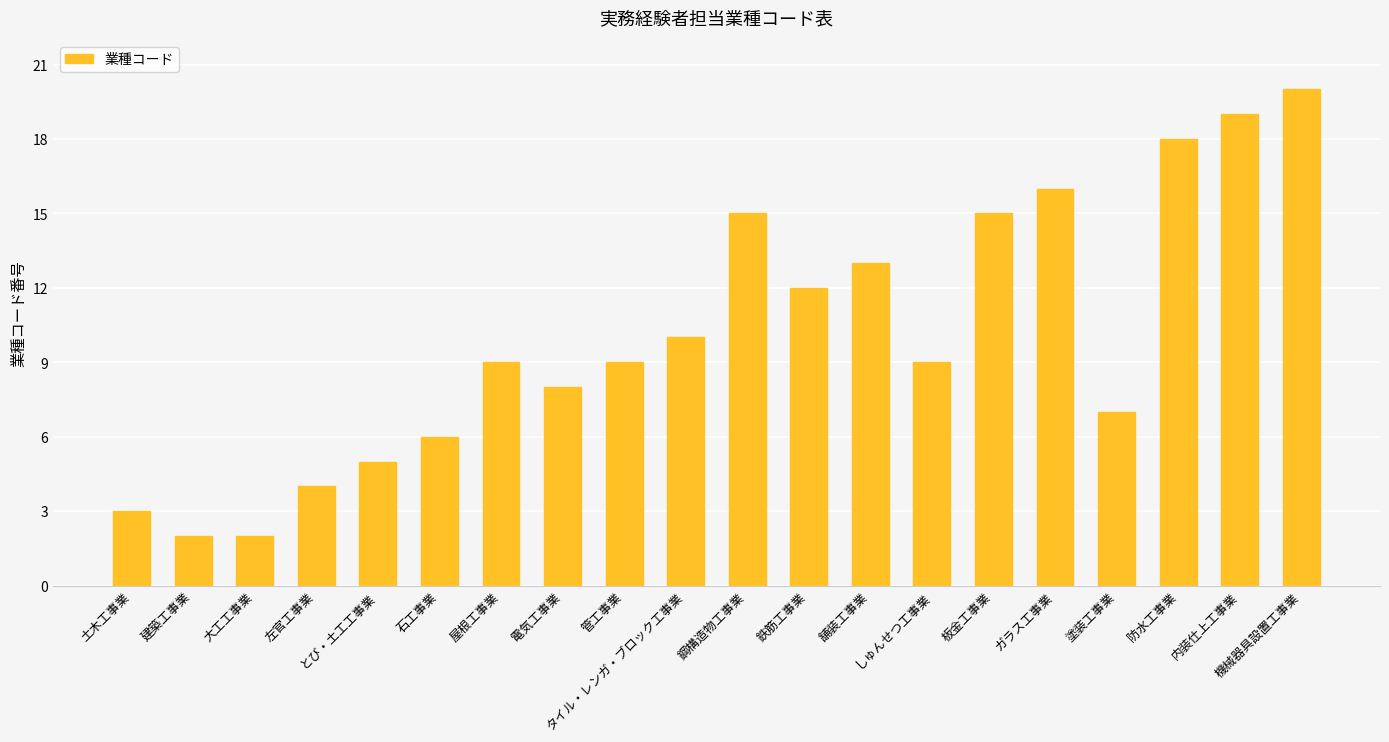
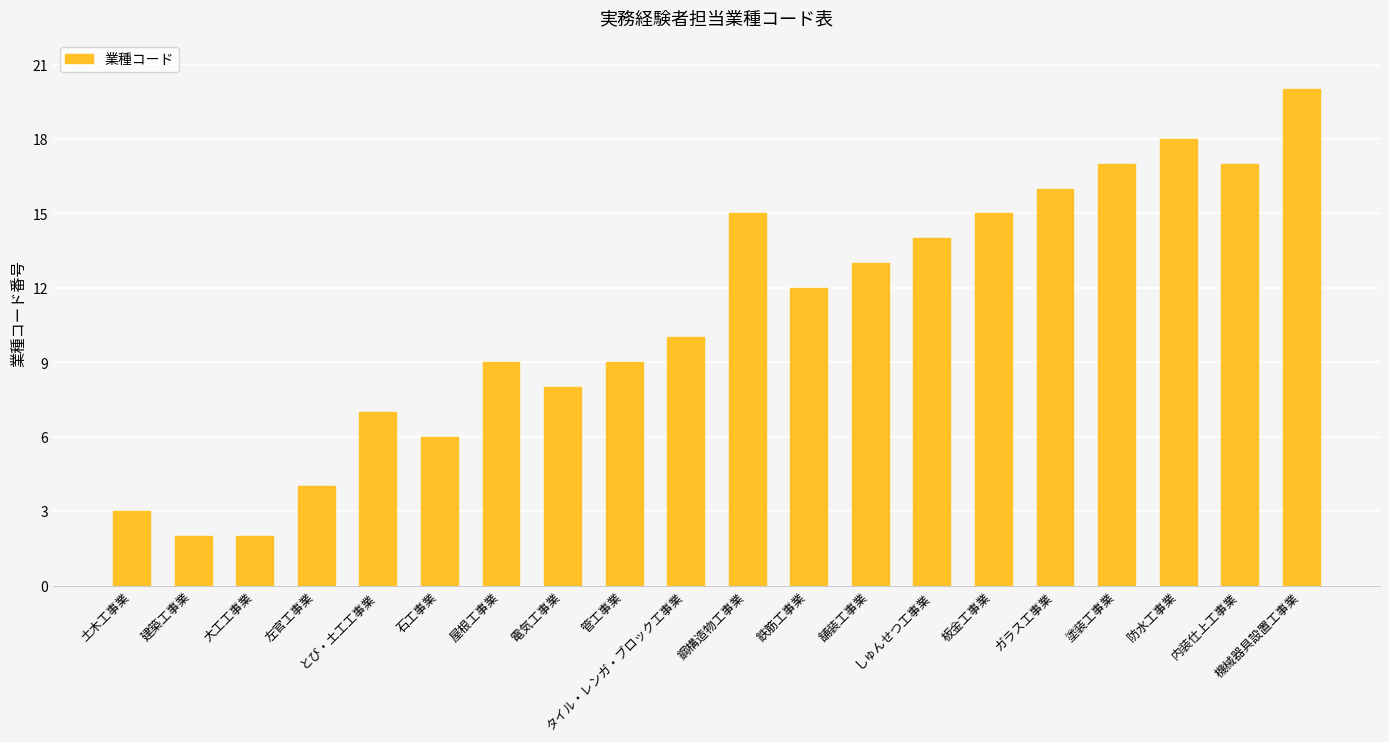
とび・土工工事業: 5 -> 7
しゅんせつ工事業: 9 -> 14
塗装工事業: 7 -> 17
内装仕上工事業: 19 -> 17
